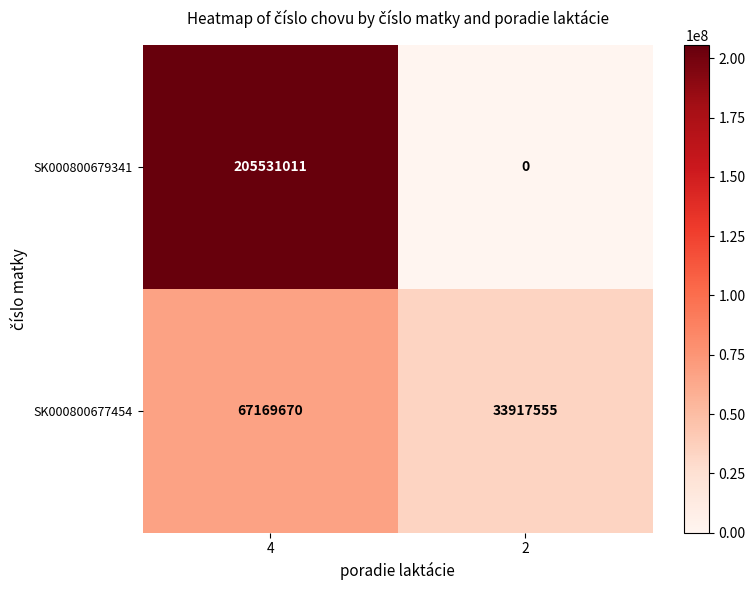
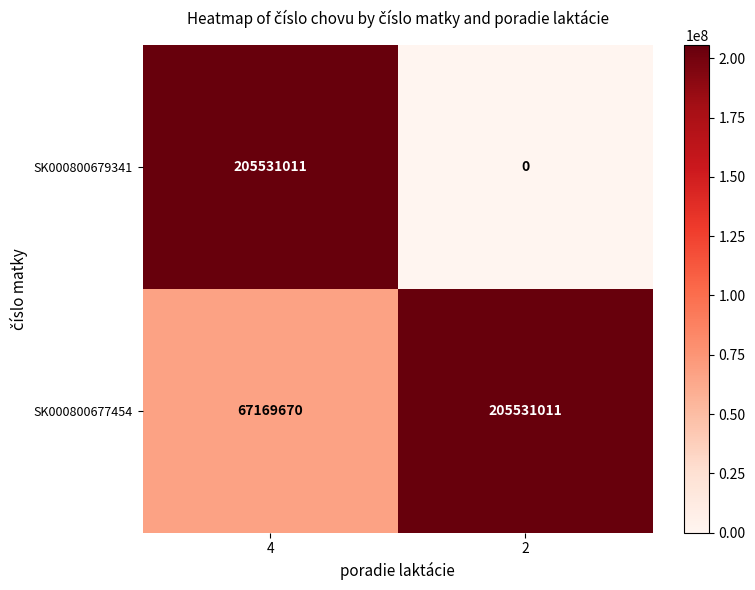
SK000800677454, 2: 33917555 -> 205531011
